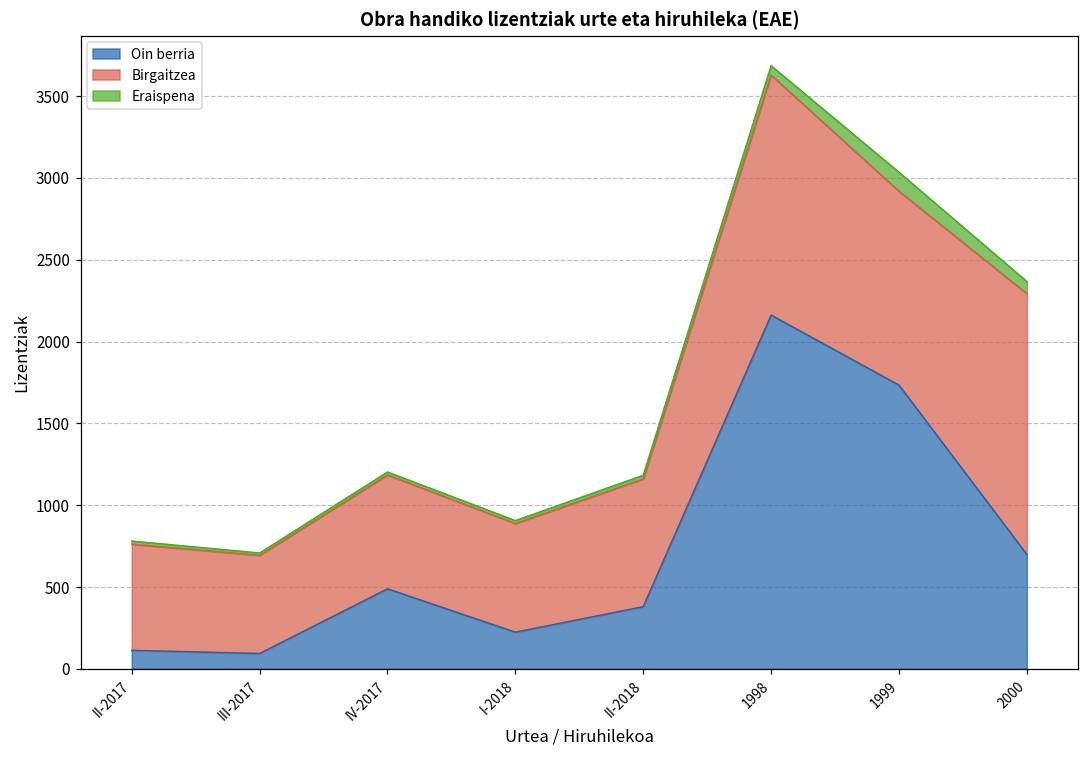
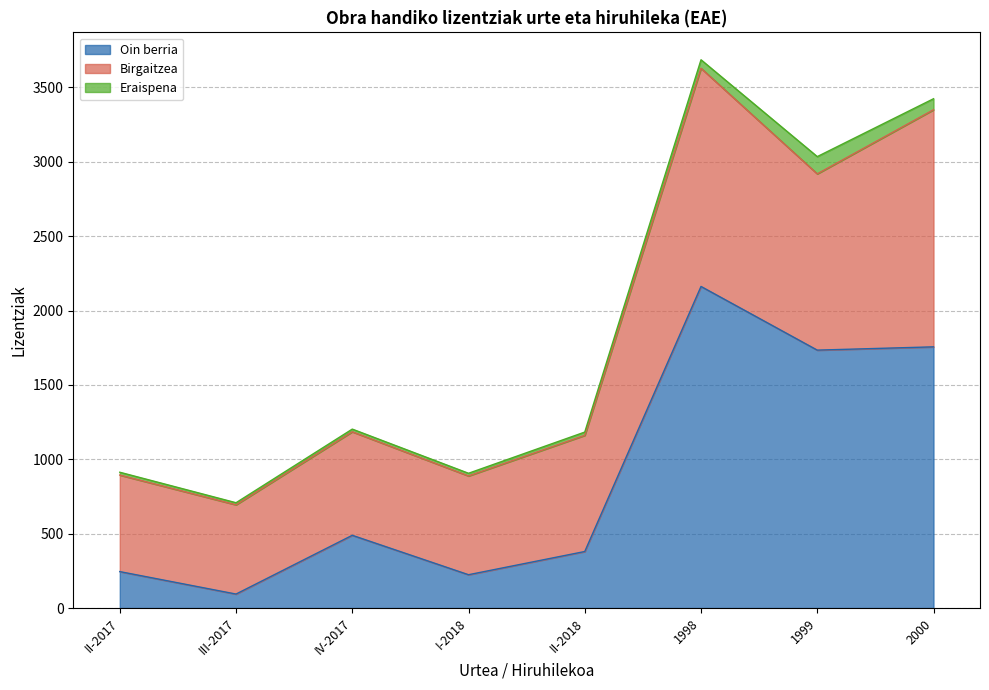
Oin berria, II-2017: 110 -> 250
Oin berria, 2000: 700 -> 1760
